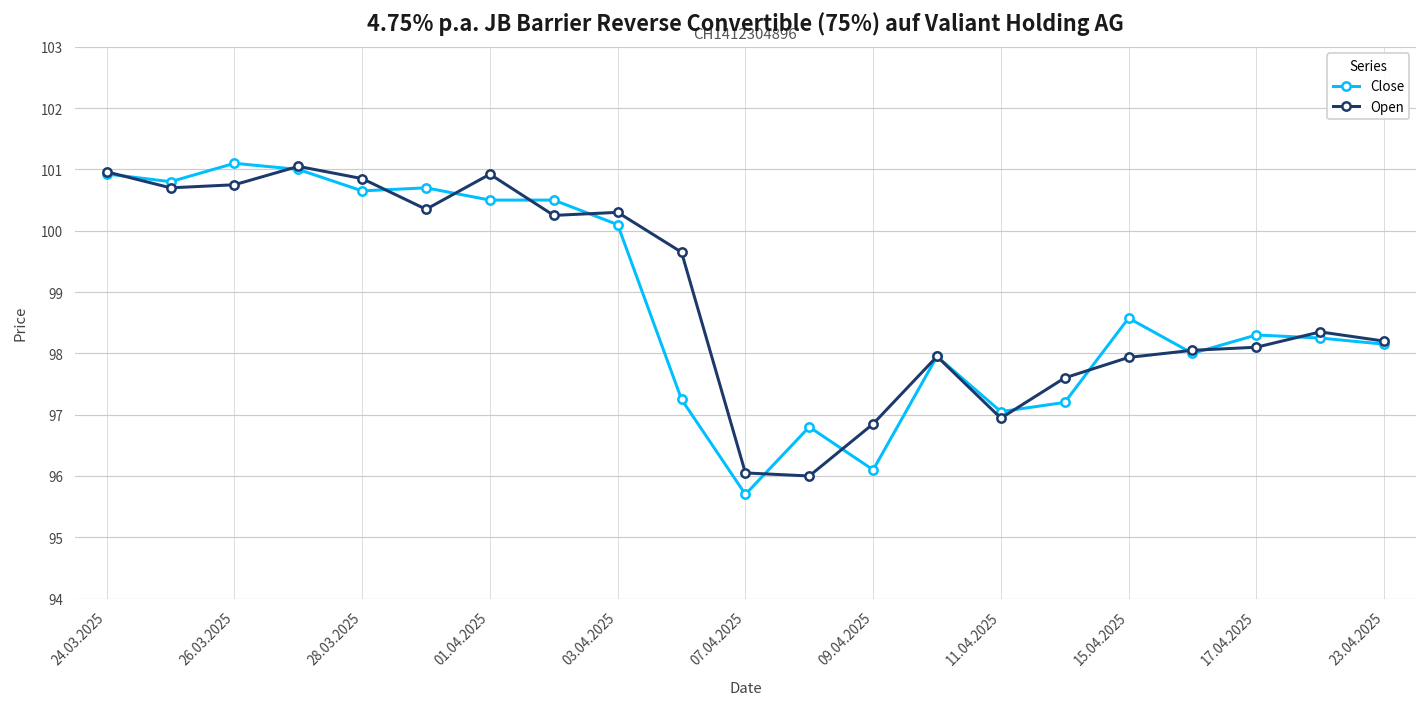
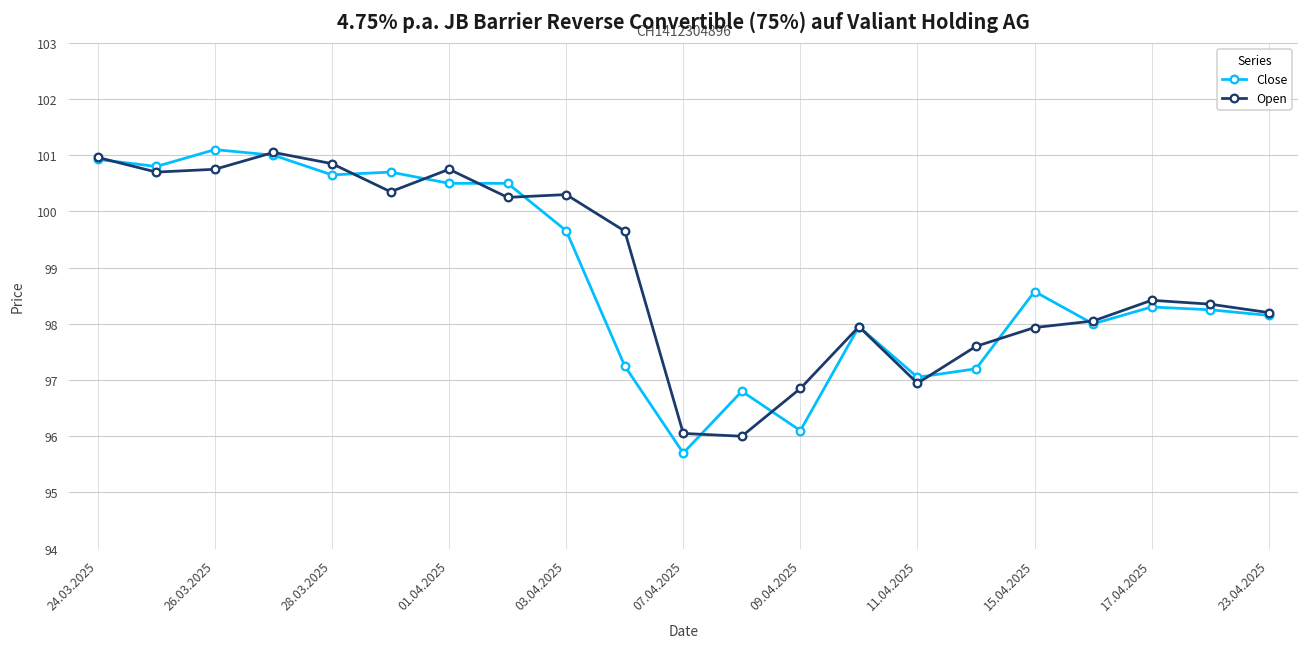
Open, 01.04.2025: 100.9 -> 100.8
Close, 03.04.2025: 100.1 -> 99.7
Open, 17.04.2025: 98.1 -> 98.4
